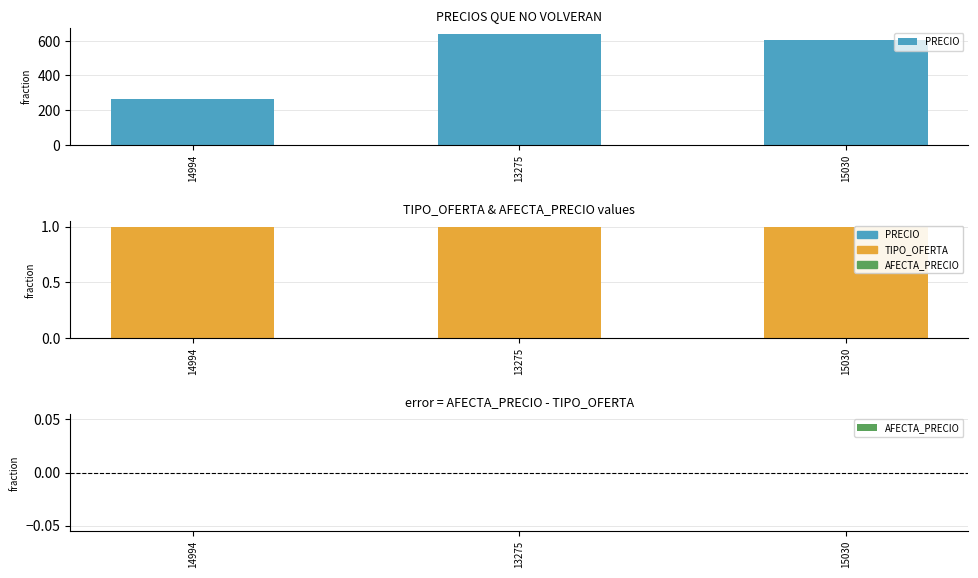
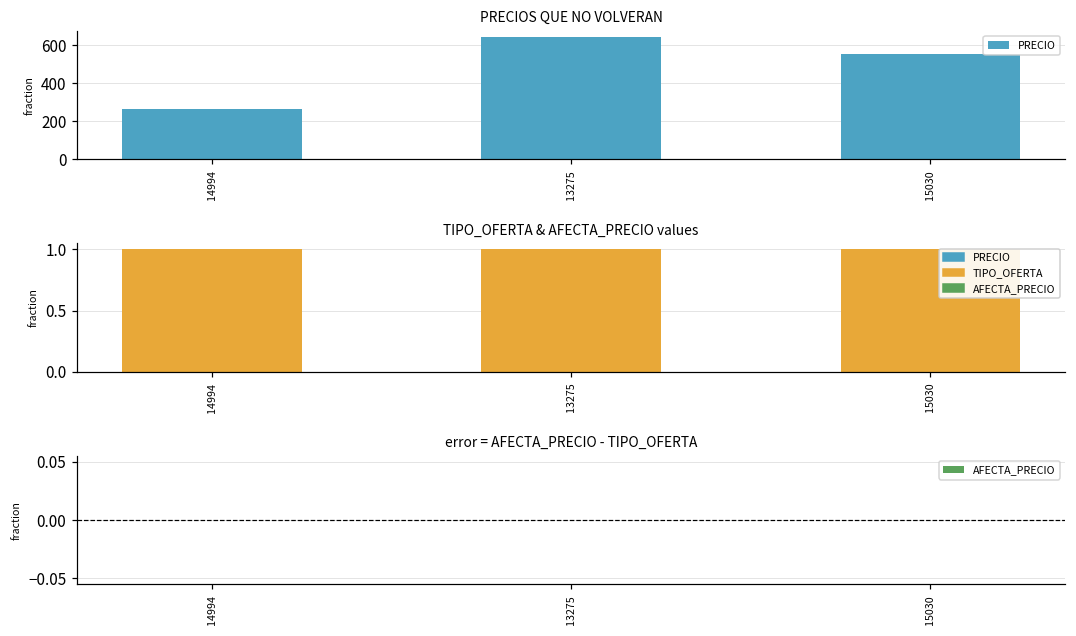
PRECIOS QUE NO VOLVERAN, 15030: 610 -> 550
